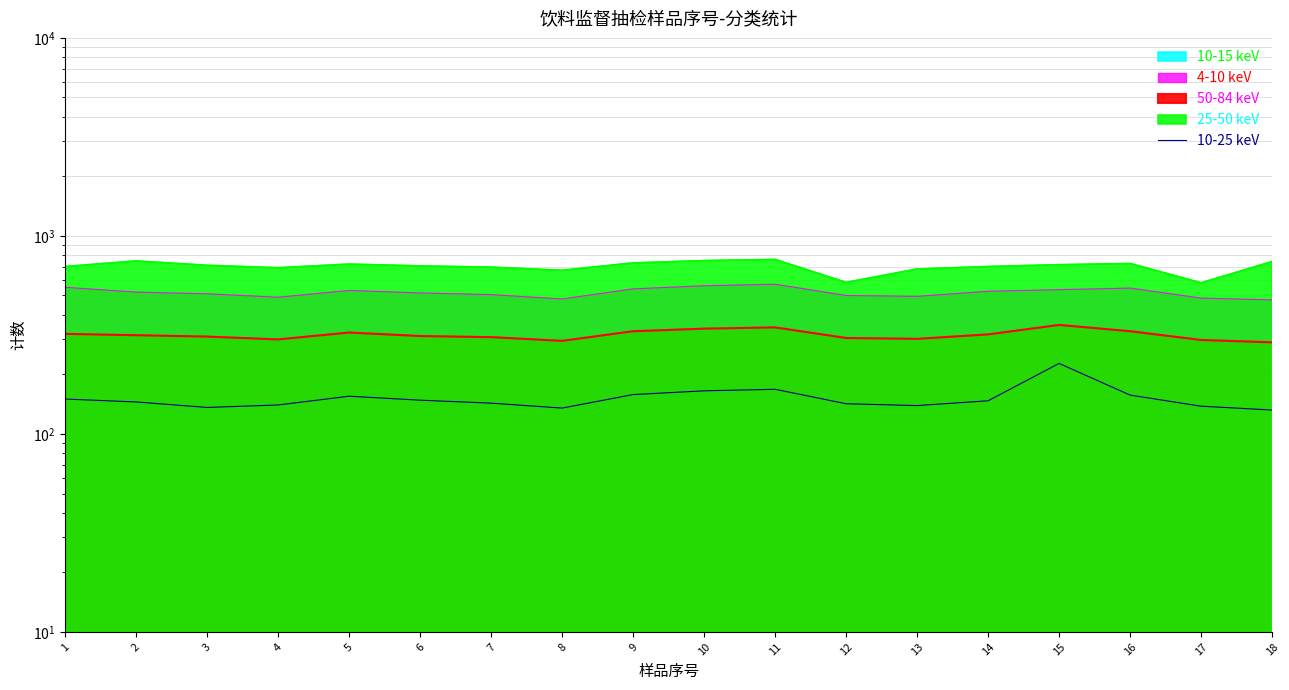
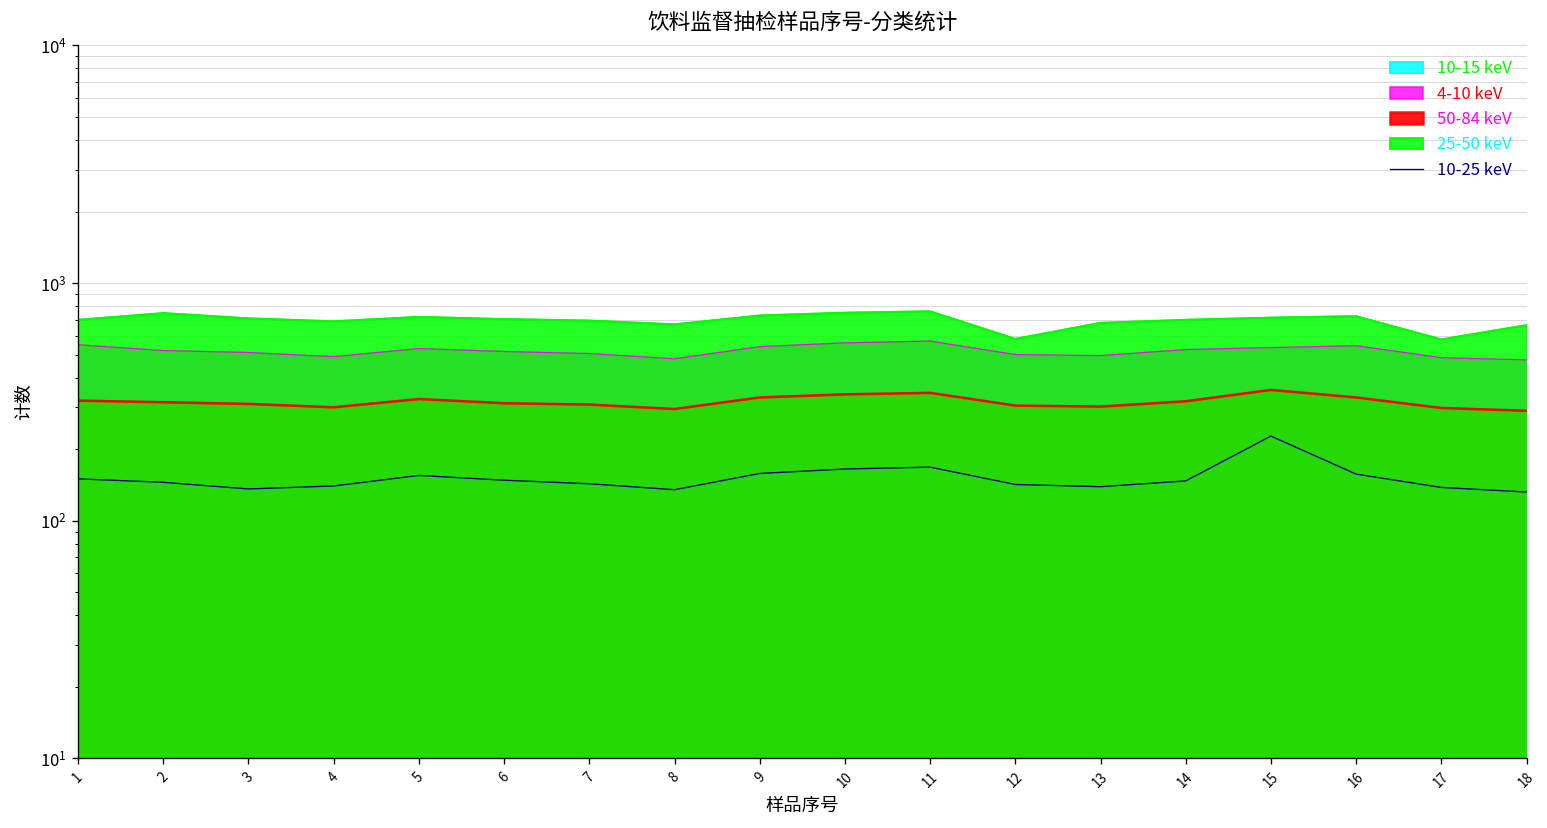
25-50 keV, 18: 740 -> 670
